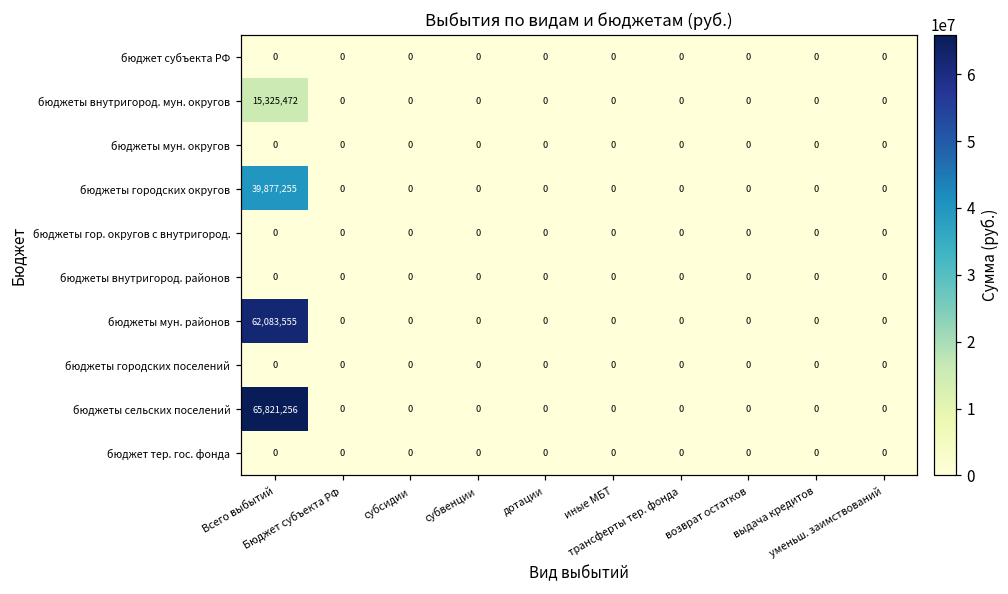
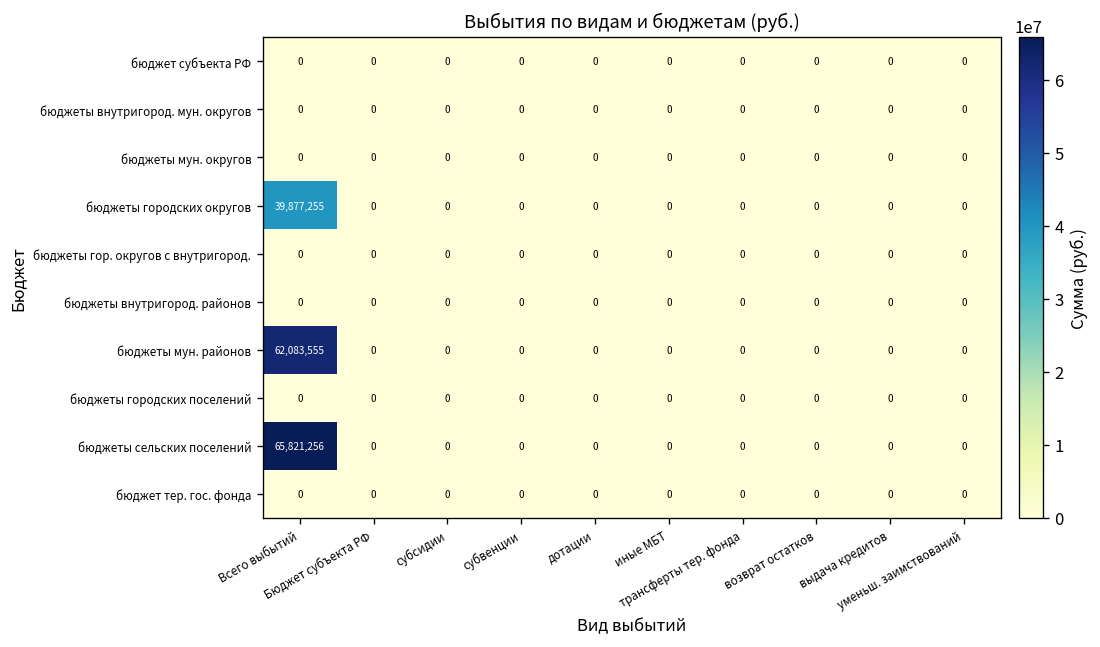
бюджеты внутригород. мун. округов, Всего выбытий: 15,325,472 -> 0
